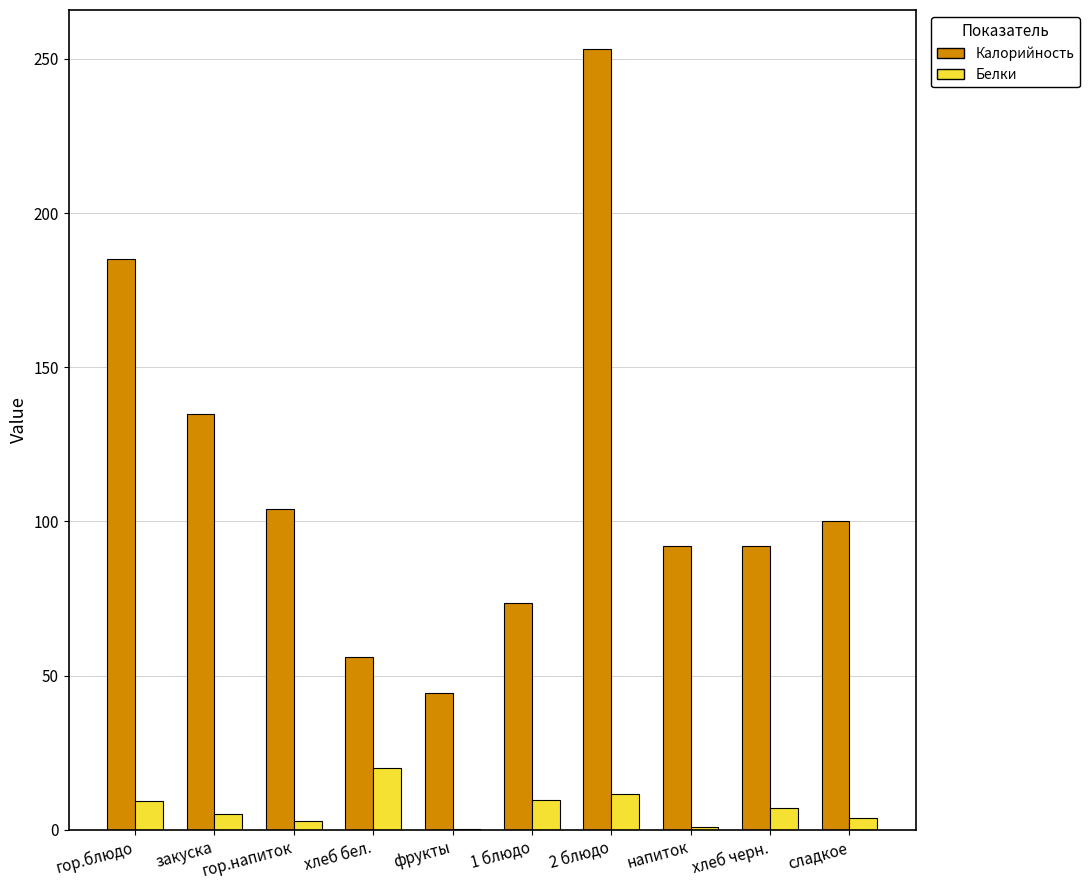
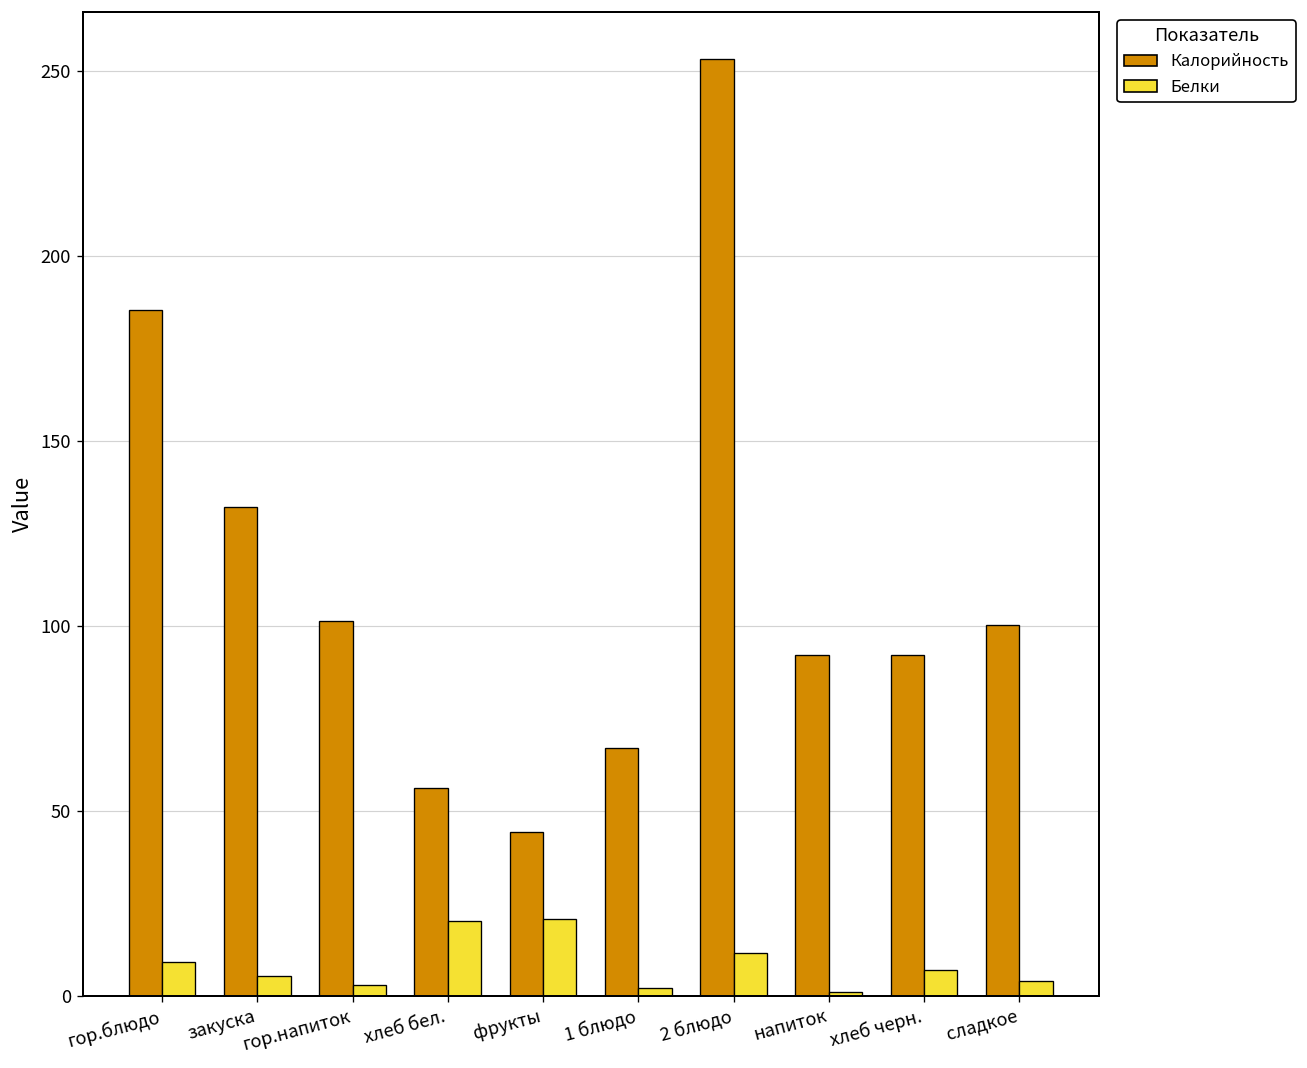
Калорийность, закуска: 135 -> 132
Калорийность, гор.напиток: 104 -> 101
Белки, фрукты: 0 -> 21
Калорийность, 1 блюдо: 74 -> 67
Белки, 1 блюдо: 10 -> 2
